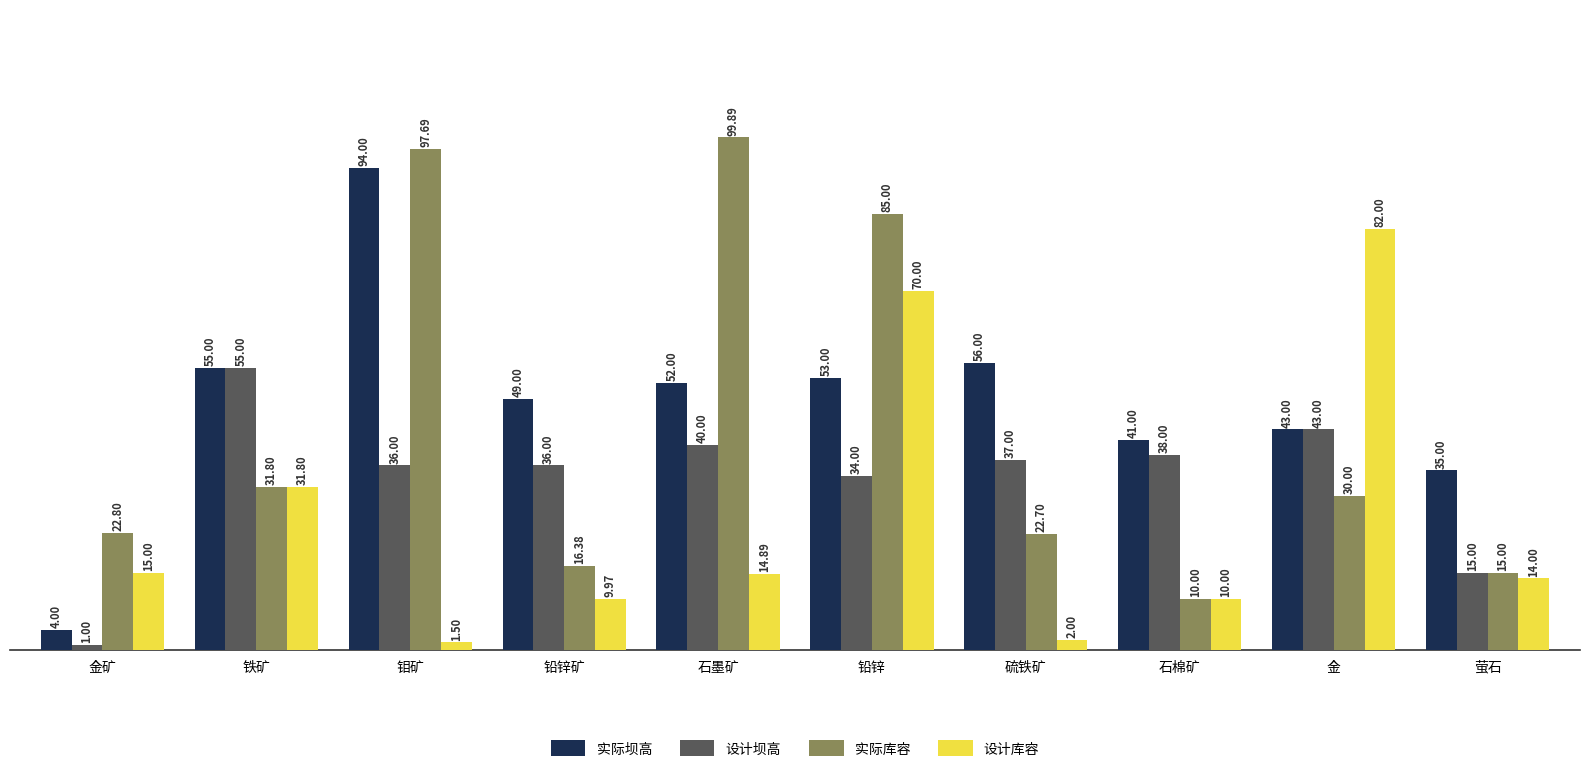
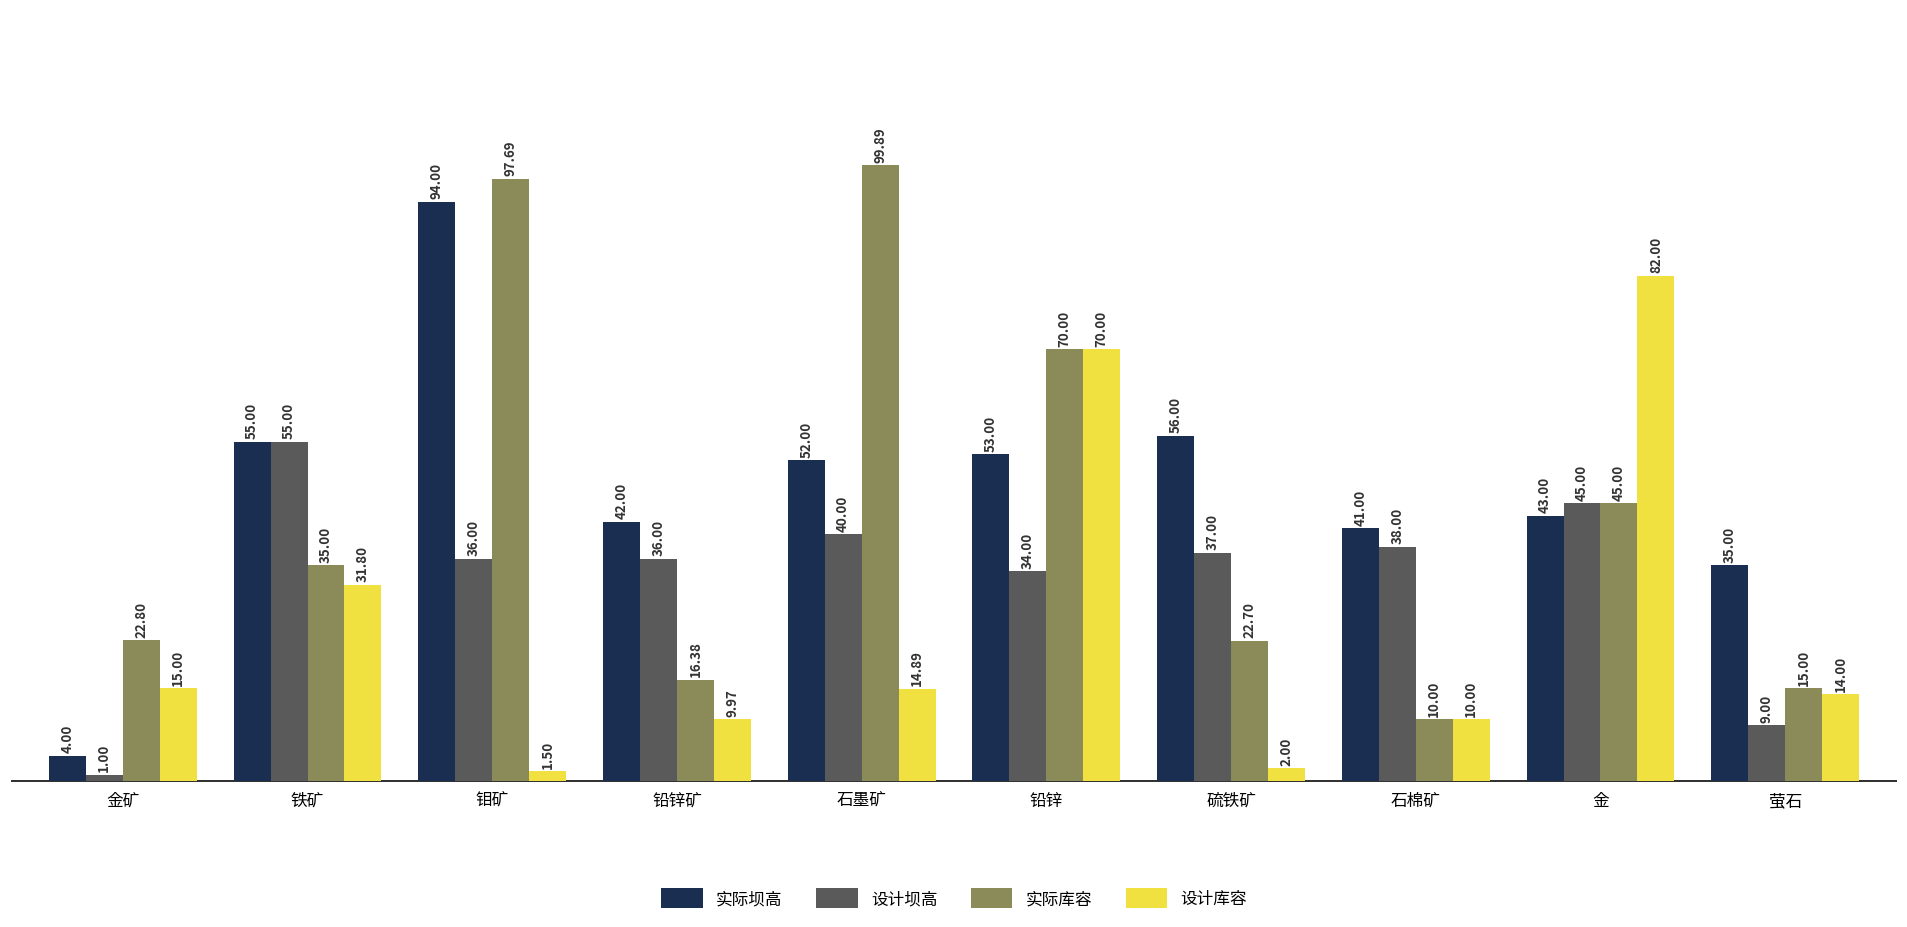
实际库容, 铁矿: 31.80 -> 35.00
实际坝高, 铅锌矿: 49.00 -> 42.00
实际库容, 铅锌: 85.00 -> 70.00
设计坝高, 金: 43.00 -> 45.00
实际库容, 金: 30.00 -> 45.00
设计坝高, 萤石: 15.00 -> 9.00
